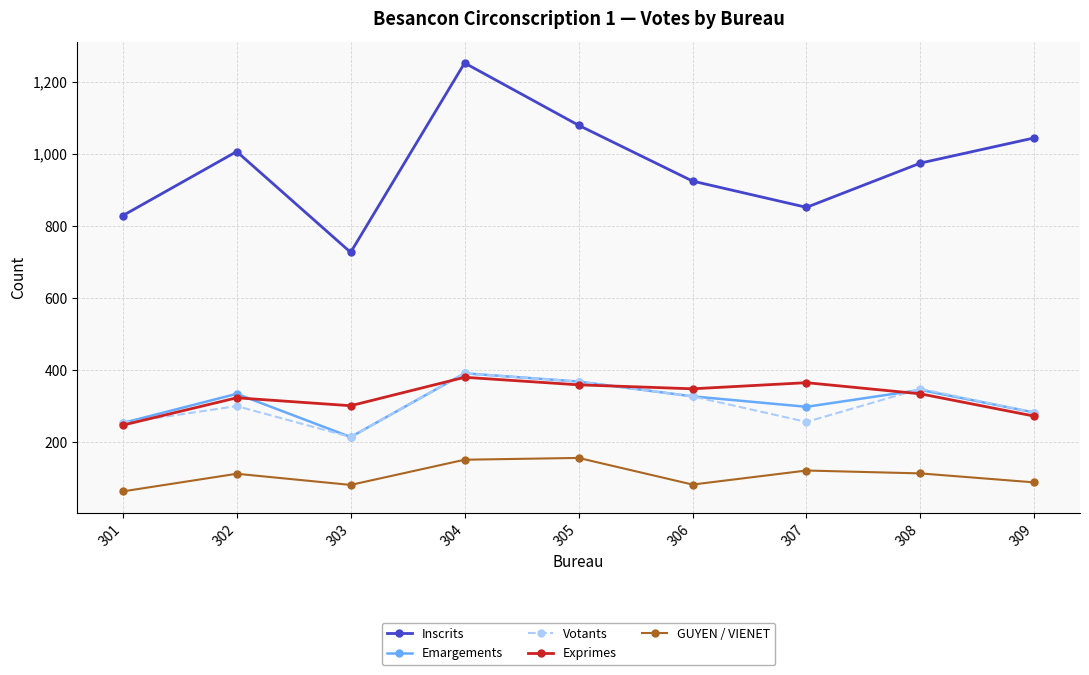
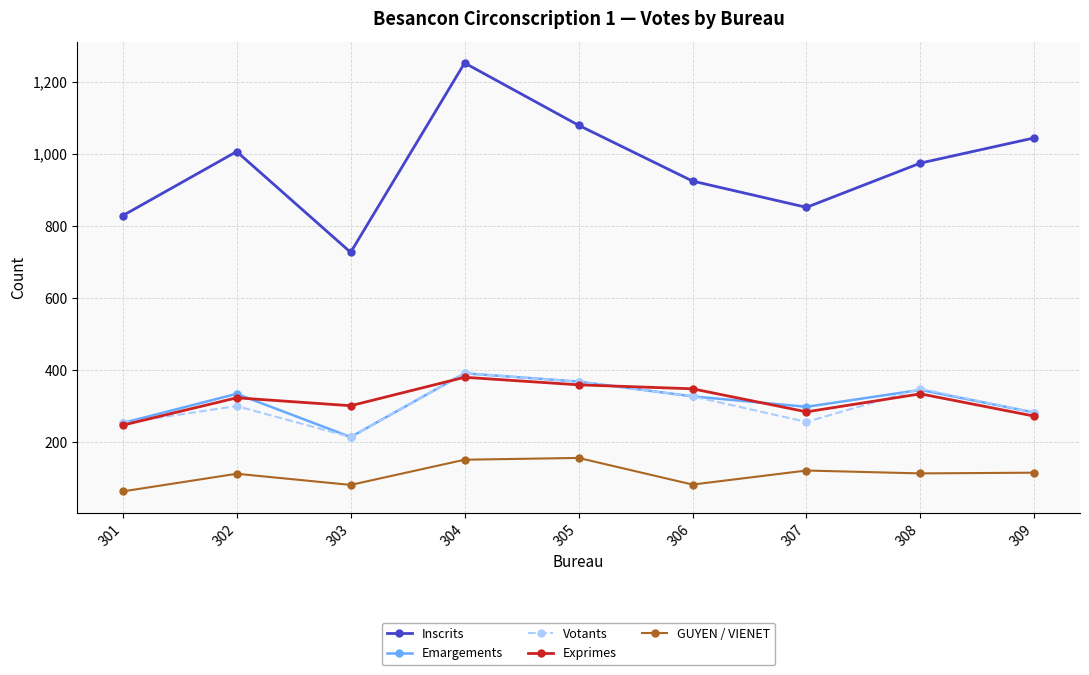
Exprimes, 307: 370 -> 280
GUYEN / VIENET, 309: 90 -> 120
